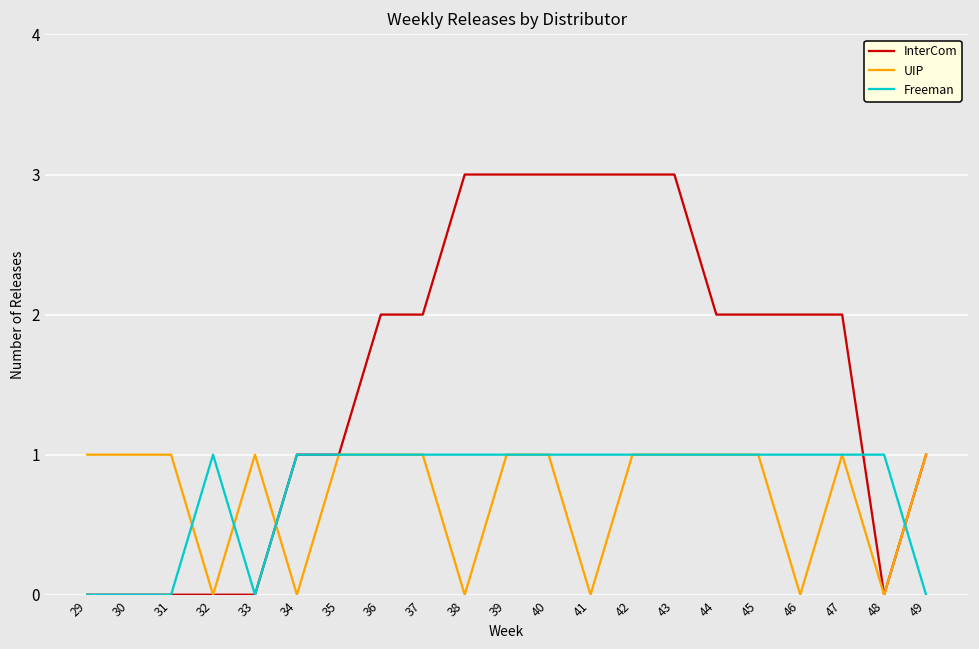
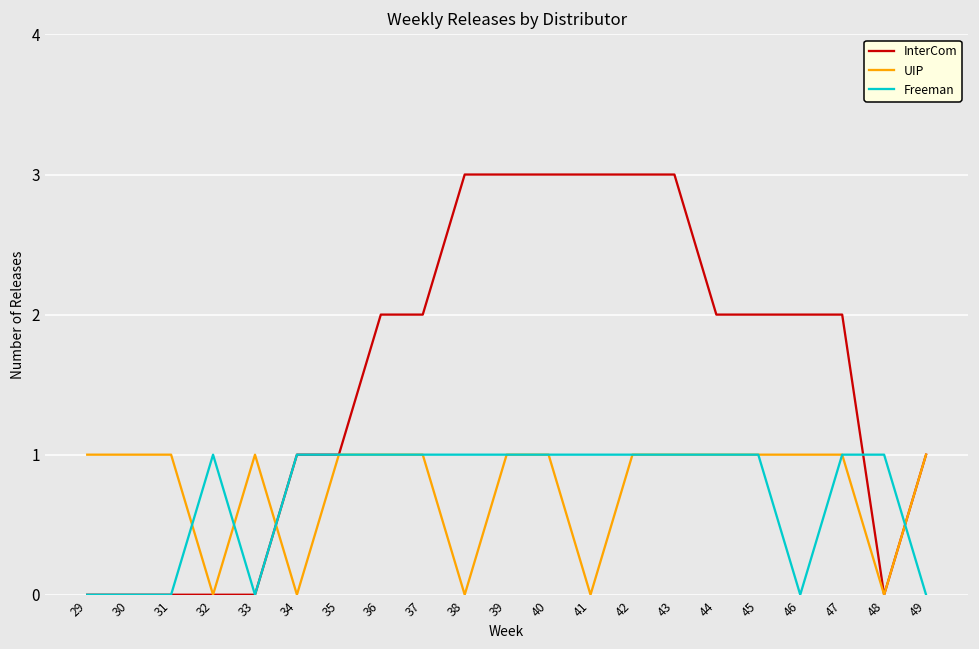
UIP, 46: 0 -> 1
Freeman, 46: 1 -> 0
